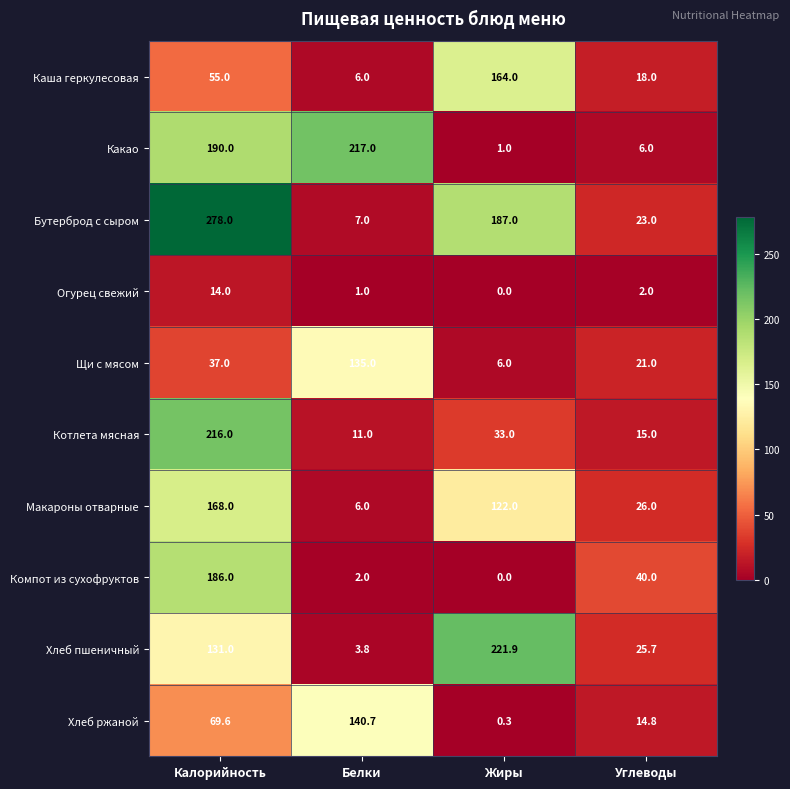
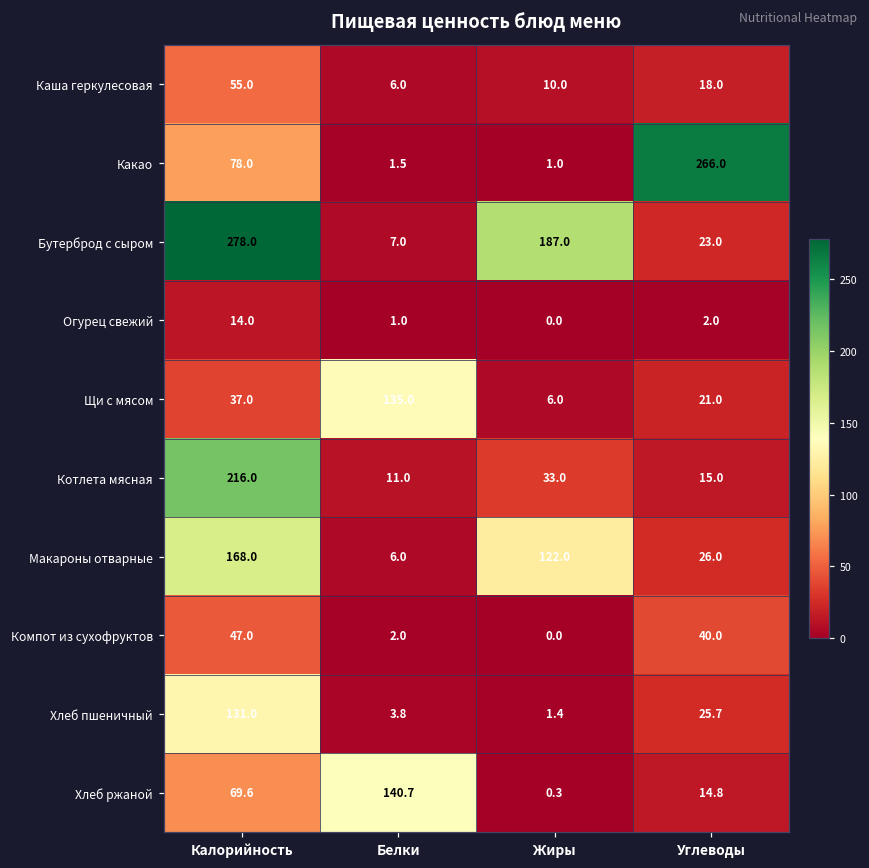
Каша геркулесовая, Жиры: 164.0 -> 10.0
Какао, Калорийность: 190.0 -> 78.0
Какао, Белки: 217.0 -> 1.5
Какао, Углеводы: 6.0 -> 266.0
Компот из сухофруктов, Калорийность: 186.0 -> 47.0
Хлеб пшеничный, Жиры: 221.9 -> 1.4
